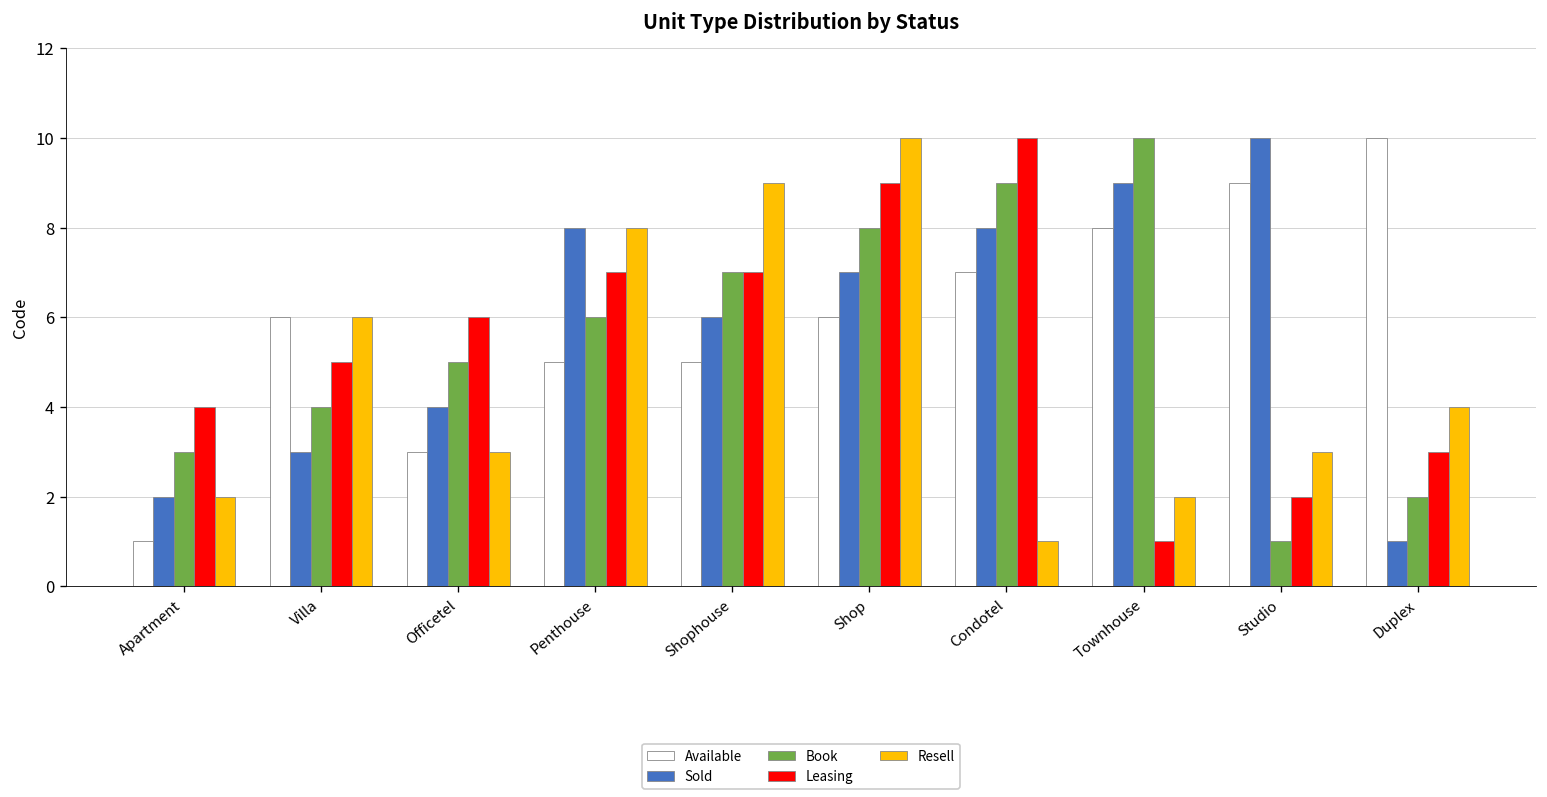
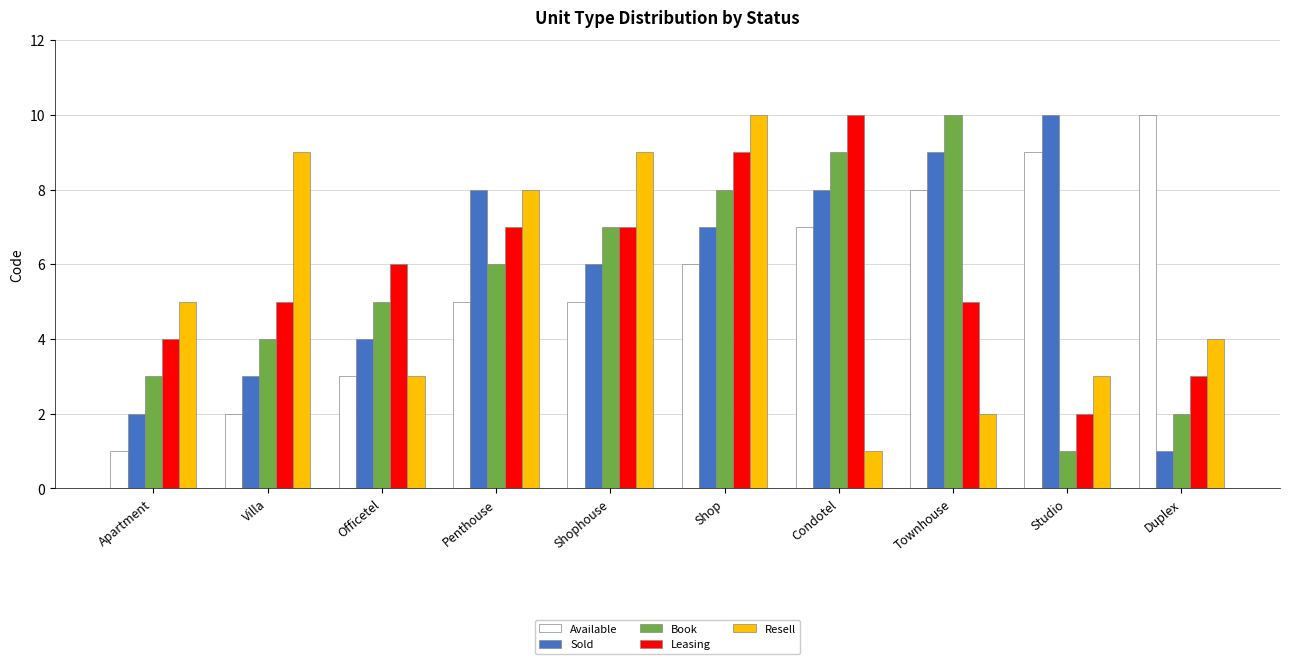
Resell, Apartment: 2 -> 5
Available, Villa: 6 -> 2
Resell, Villa: 6 -> 9
Leasing, Townhouse: 1 -> 5
